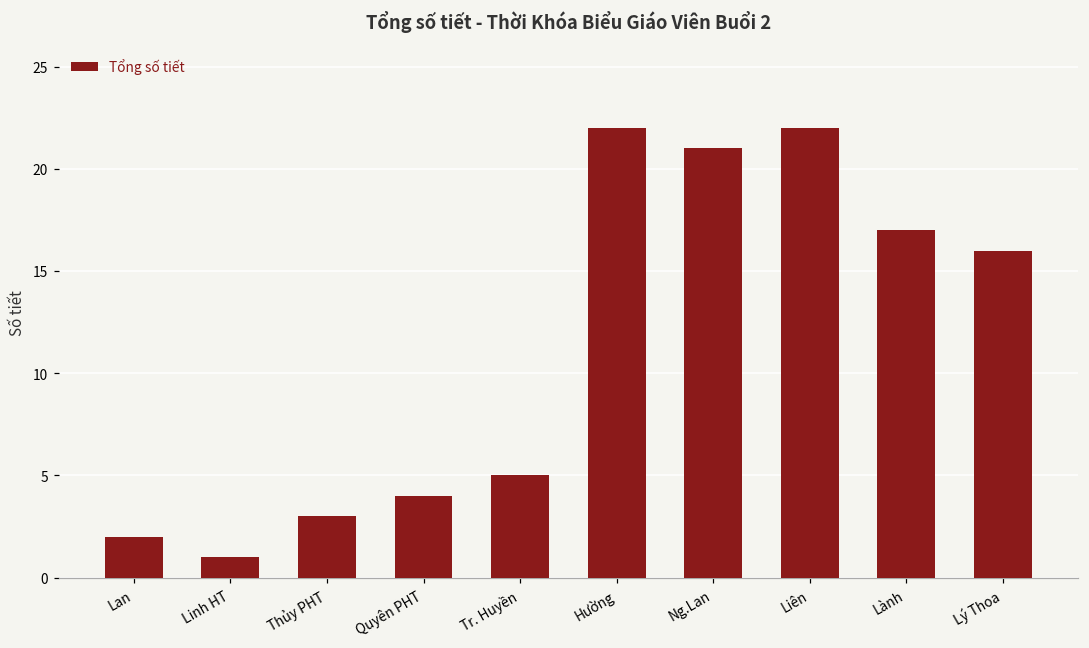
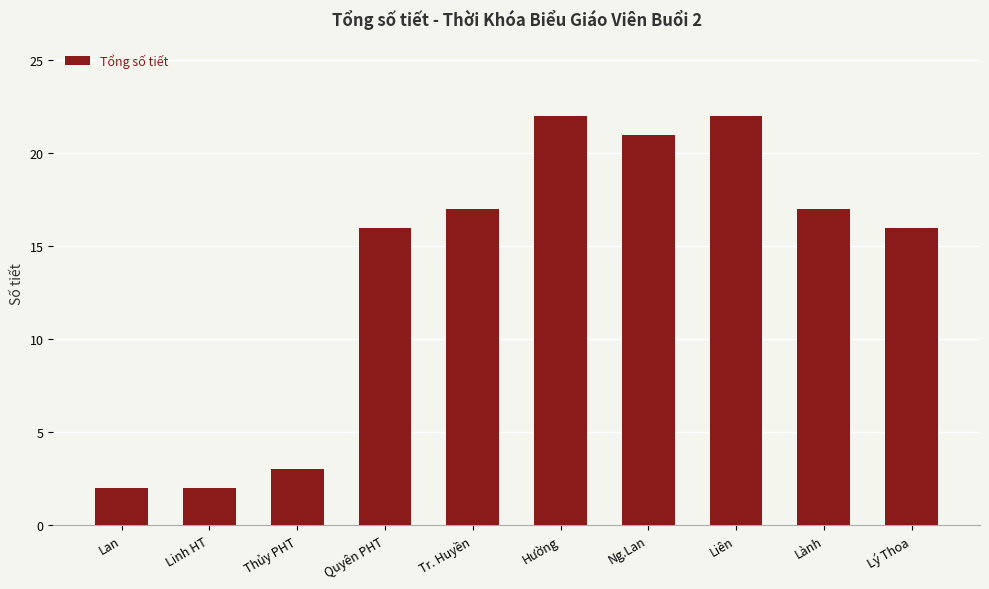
Linh HT: 1 -> 2
Quyên PHT: 4 -> 16
Tr. Huyền: 5 -> 17
